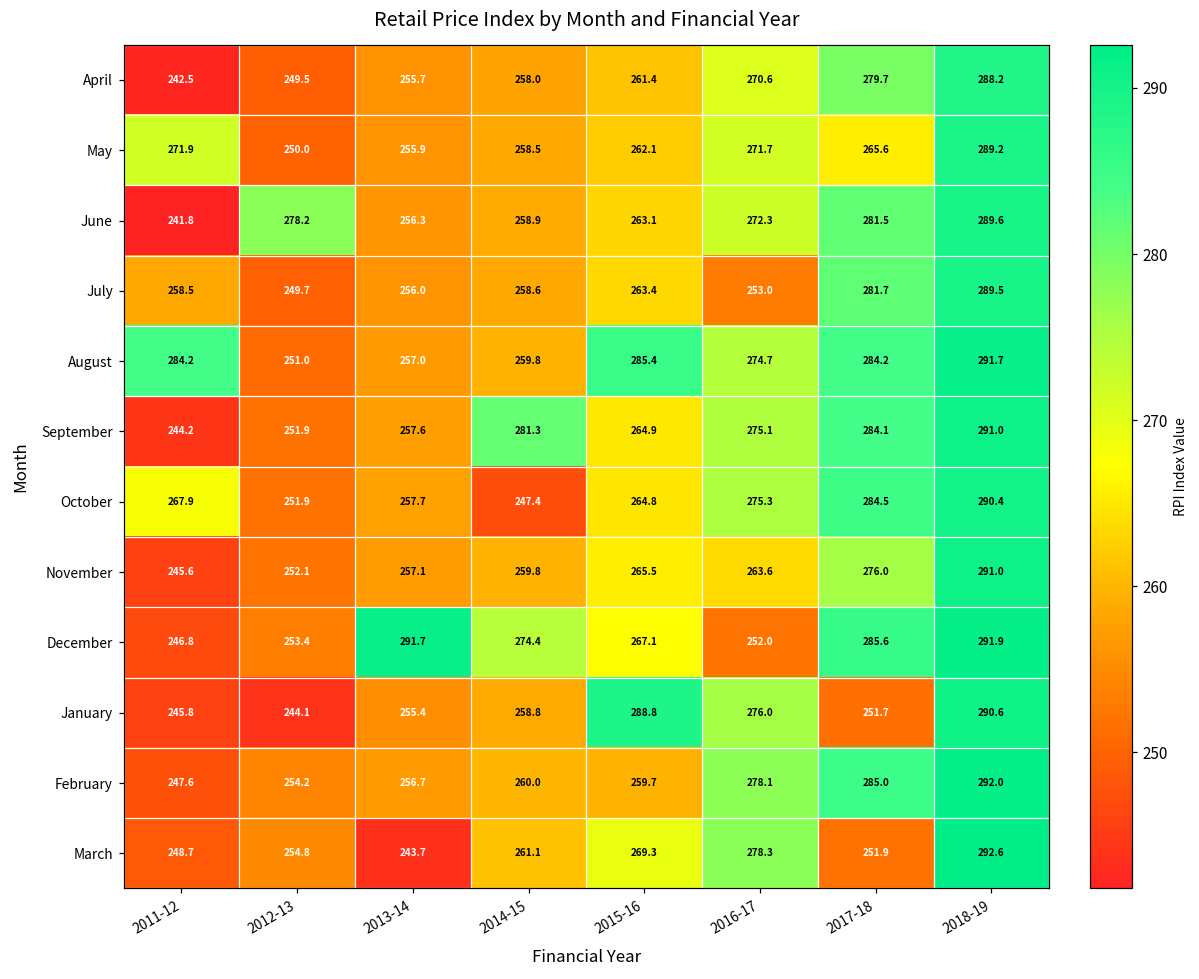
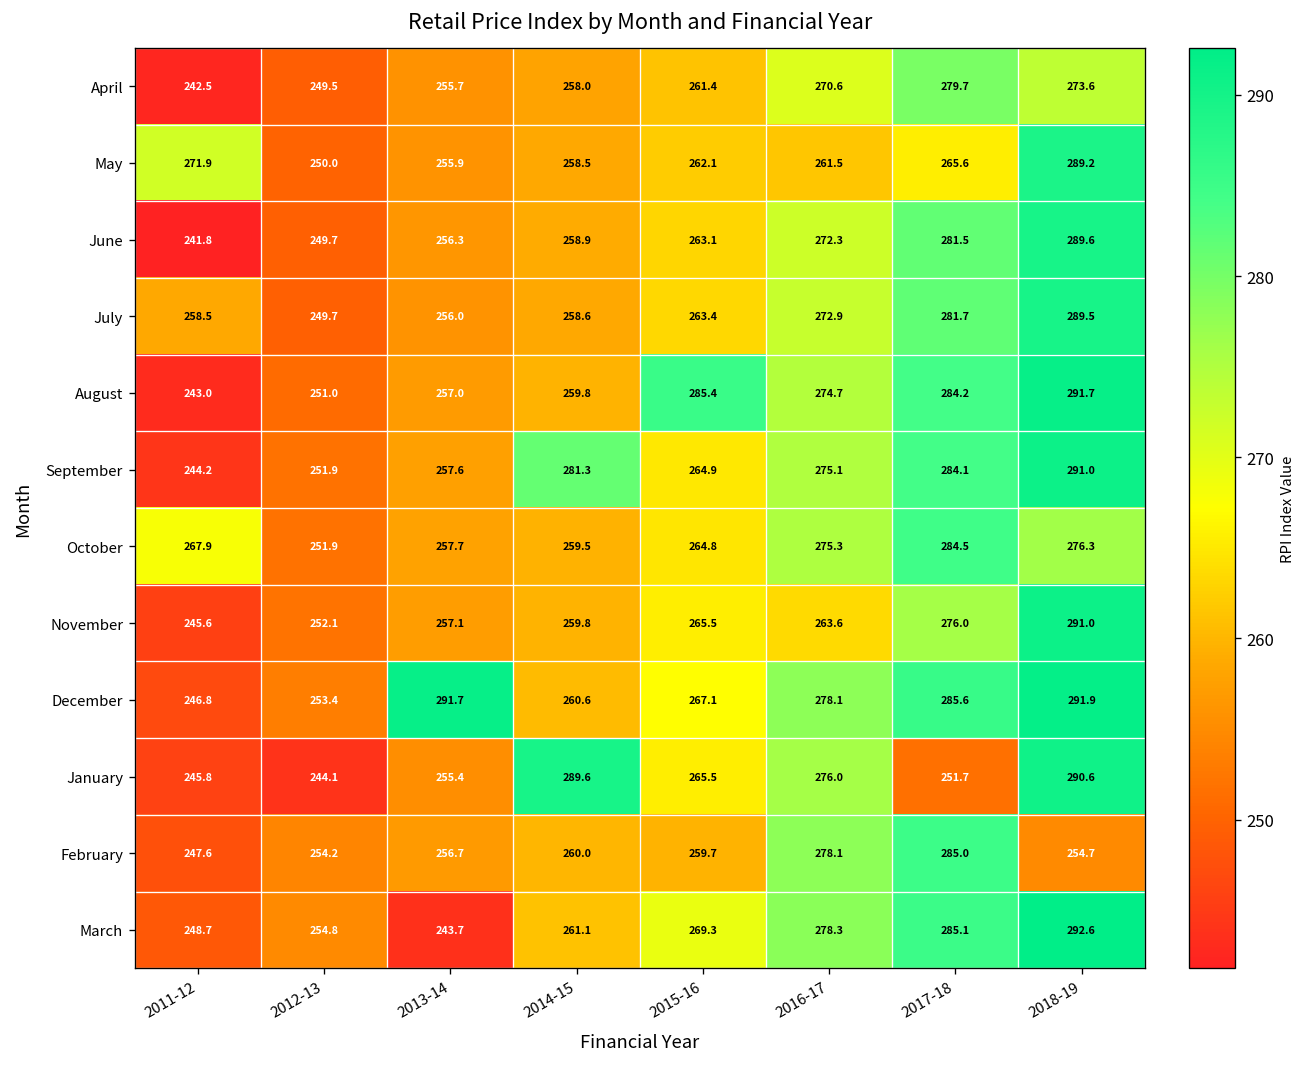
April, 2018-19: 288.2 -> 273.6
May, 2016-17: 271.7 -> 261.5
June, 2012-13: 278.2 -> 249.7
July, 2016-17: 253.0 -> 272.9
August, 2011-12: 284.2 -> 243.0
October, 2014-15: 247.4 -> 259.5
October, 2018-19: 290.4 -> 276.3
December, 2014-15: 274.4 -> 260.6
December, 2016-17: 252.0 -> 278.1
January, 2014-15: 258.8 -> 289.6
January, 2015-16: 288.8 -> 265.5
February, 2018-19: 292.0 -> 254.7
March, 2017-18: 251.9 -> 285.1
